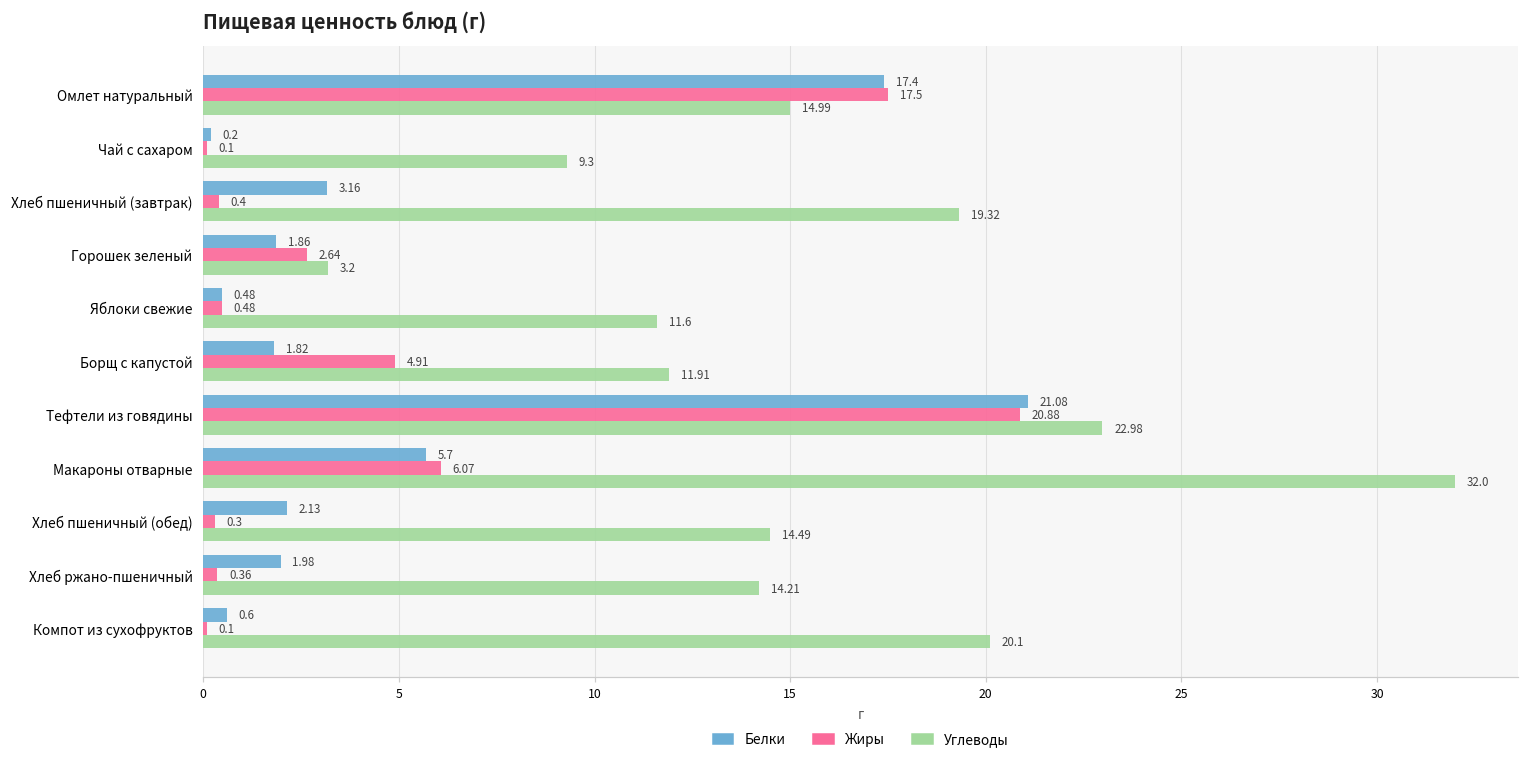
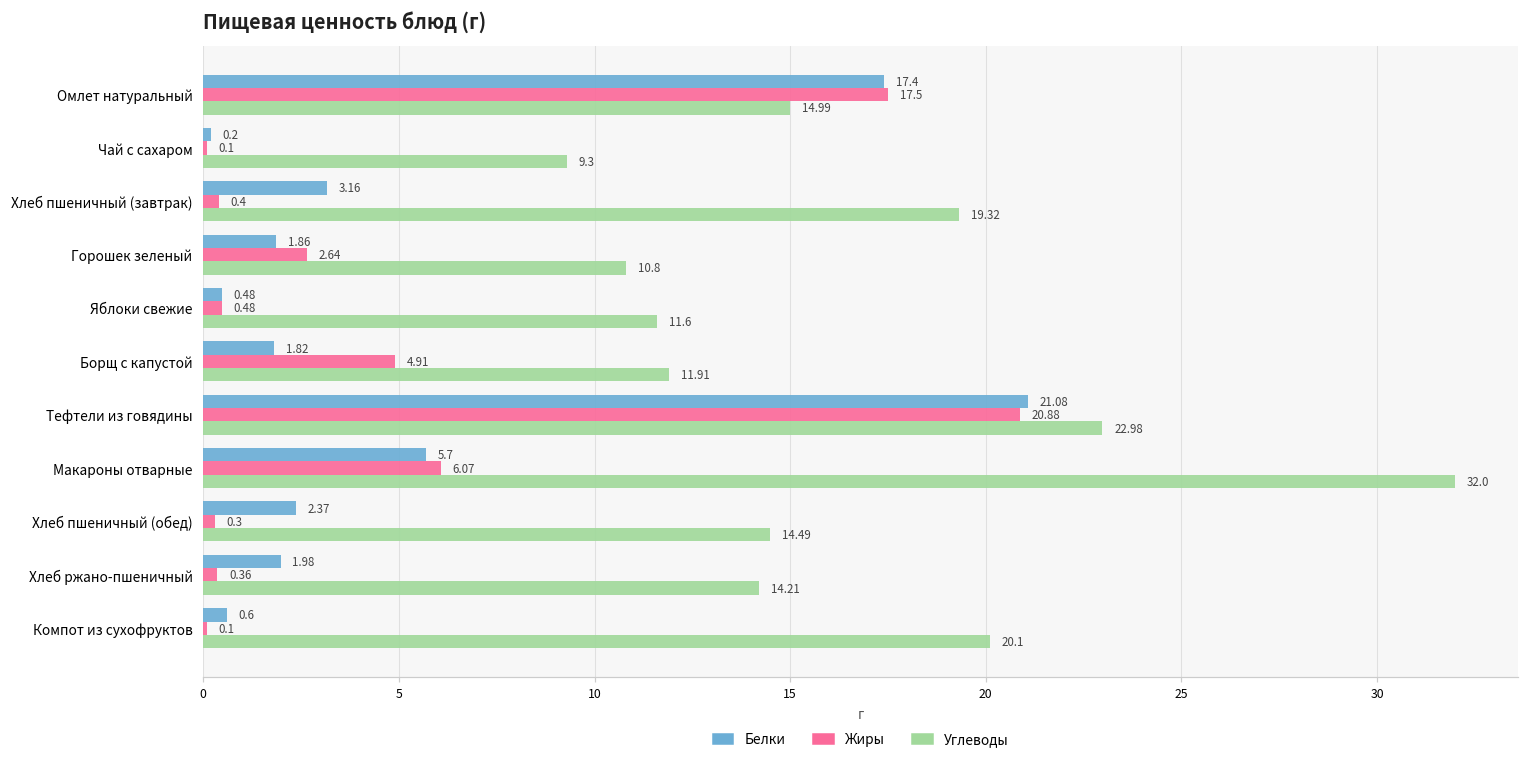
Углеводы, Горошек зеленый: 3.2 -> 10.8
Белки, Хлеб пшеничный (обед): 2.13 -> 2.37
